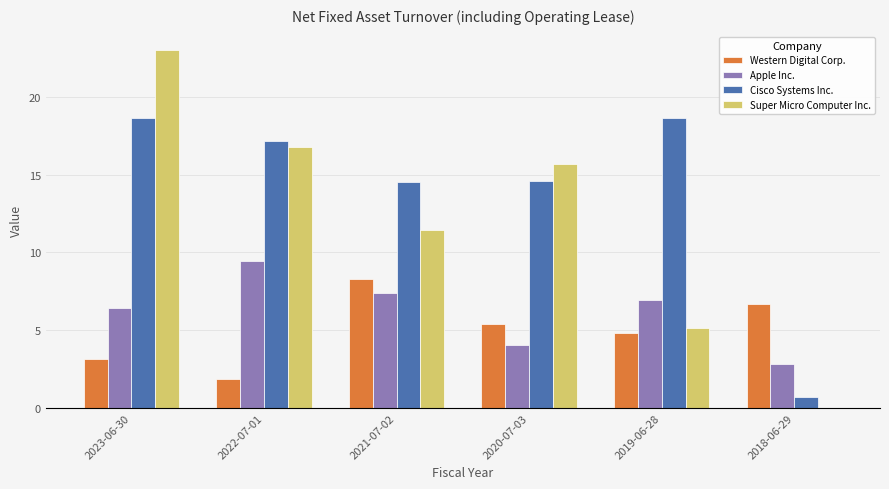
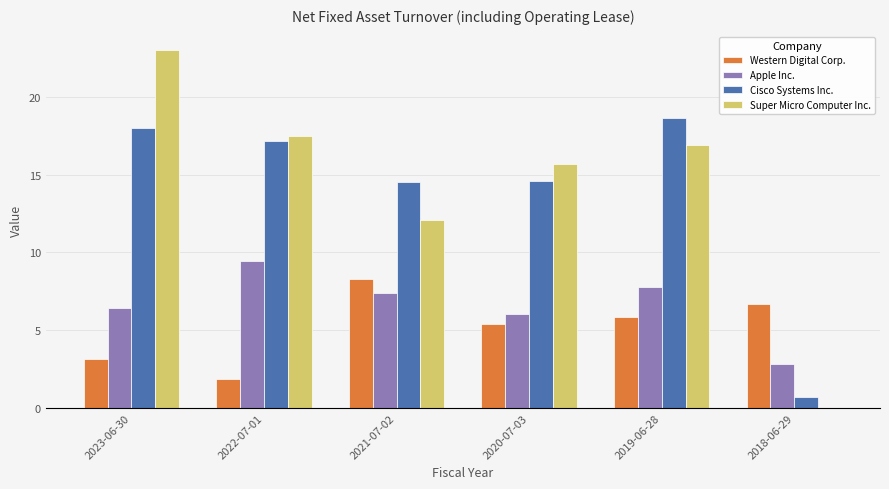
Cisco Systems Inc., 2023-06-30: 18.7 -> 18.0
Super Micro Computer Inc., 2022-07-01: 16.8 -> 17.5
Super Micro Computer Inc., 2021-07-02: 11.5 -> 12.1
Apple Inc., 2020-07-03: 4.1 -> 6.1
Western Digital Corp., 2019-06-28: 4.8 -> 5.8
Apple Inc., 2019-06-28: 7.0 -> 7.8
Super Micro Computer Inc., 2019-06-28: 5.1 -> 16.9
